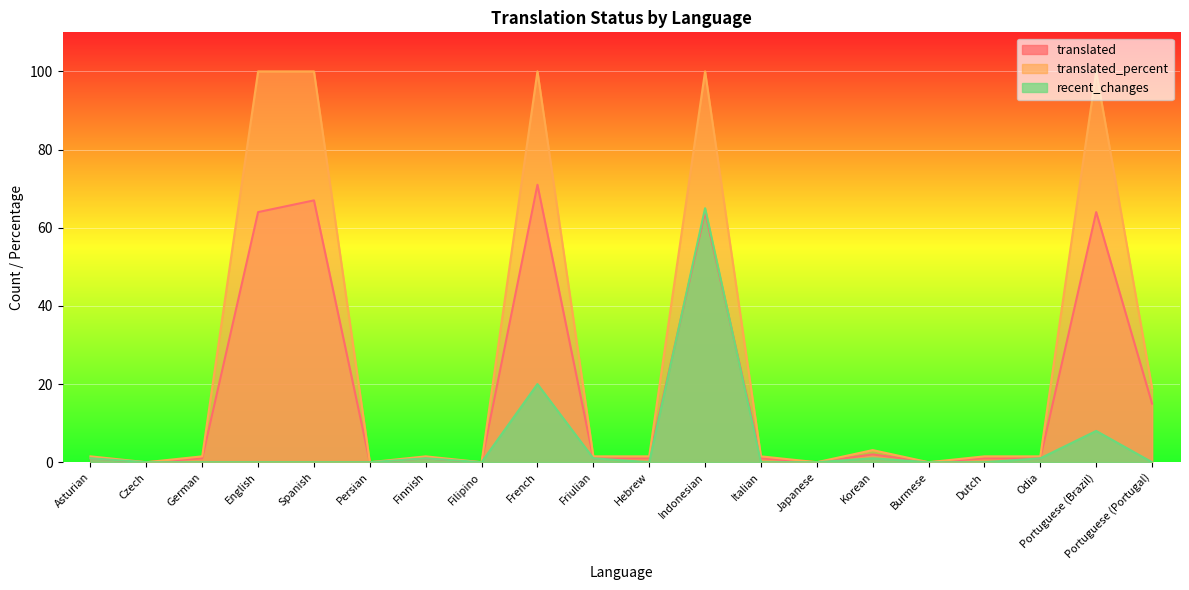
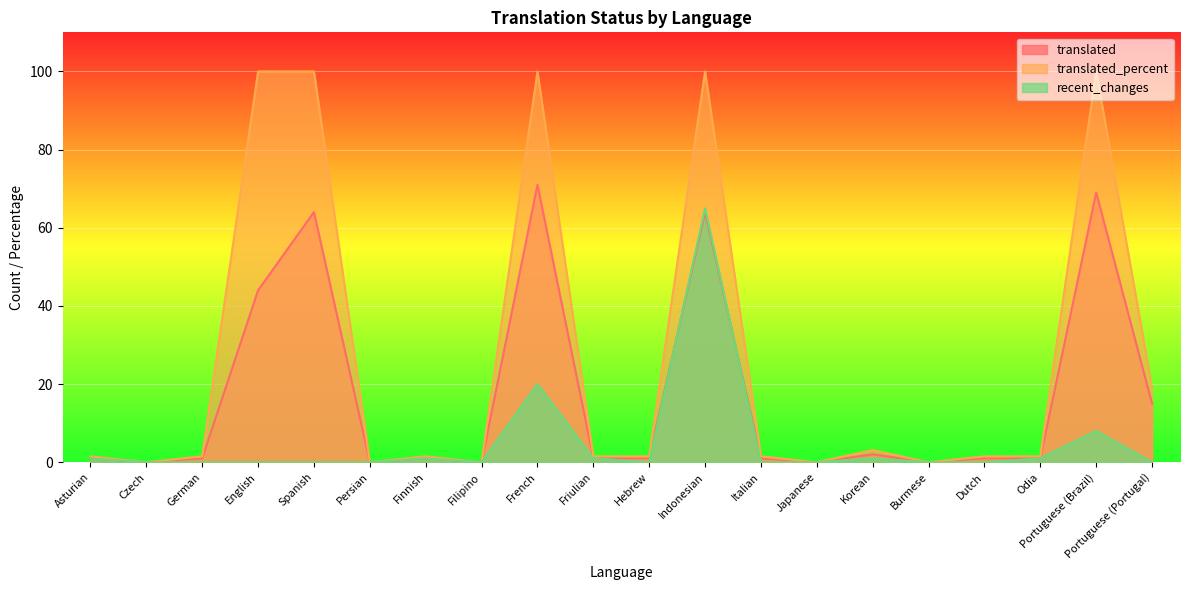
translated, English: 64 -> 44
translated, Spanish: 67 -> 64
translated, Portuguese (Brazil): 64 -> 69
